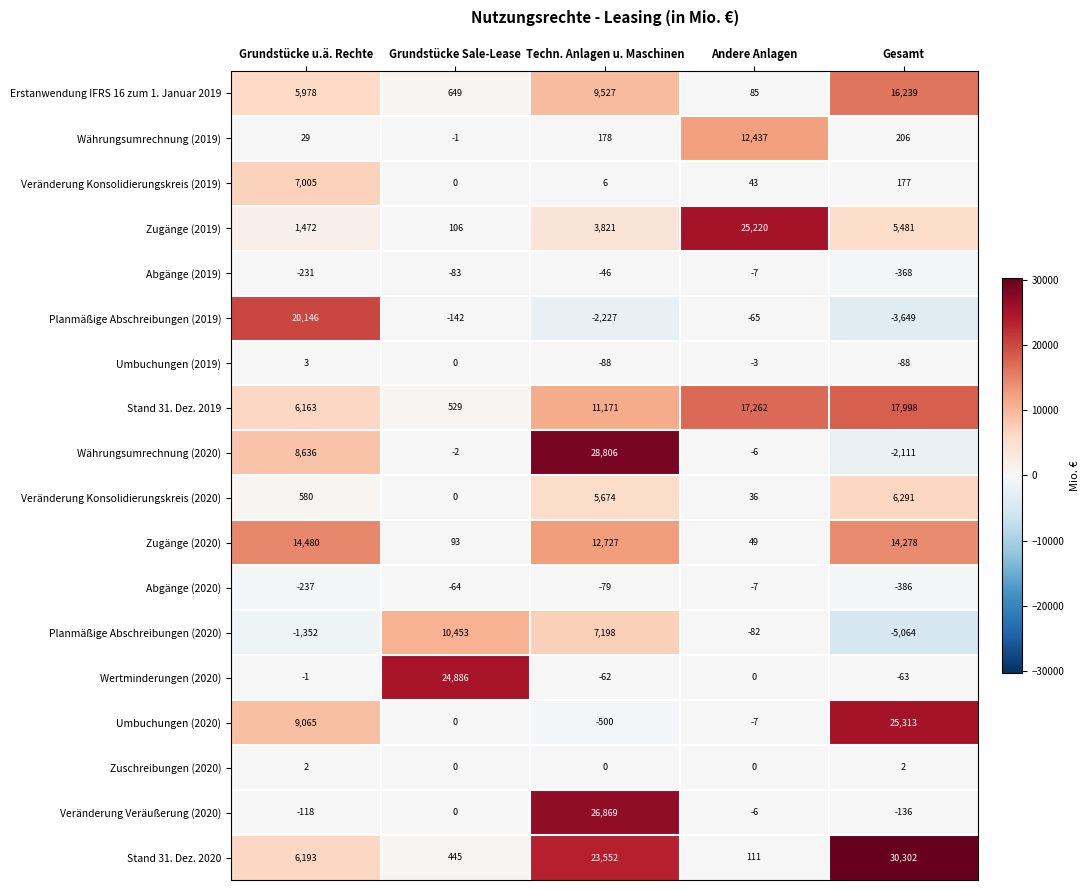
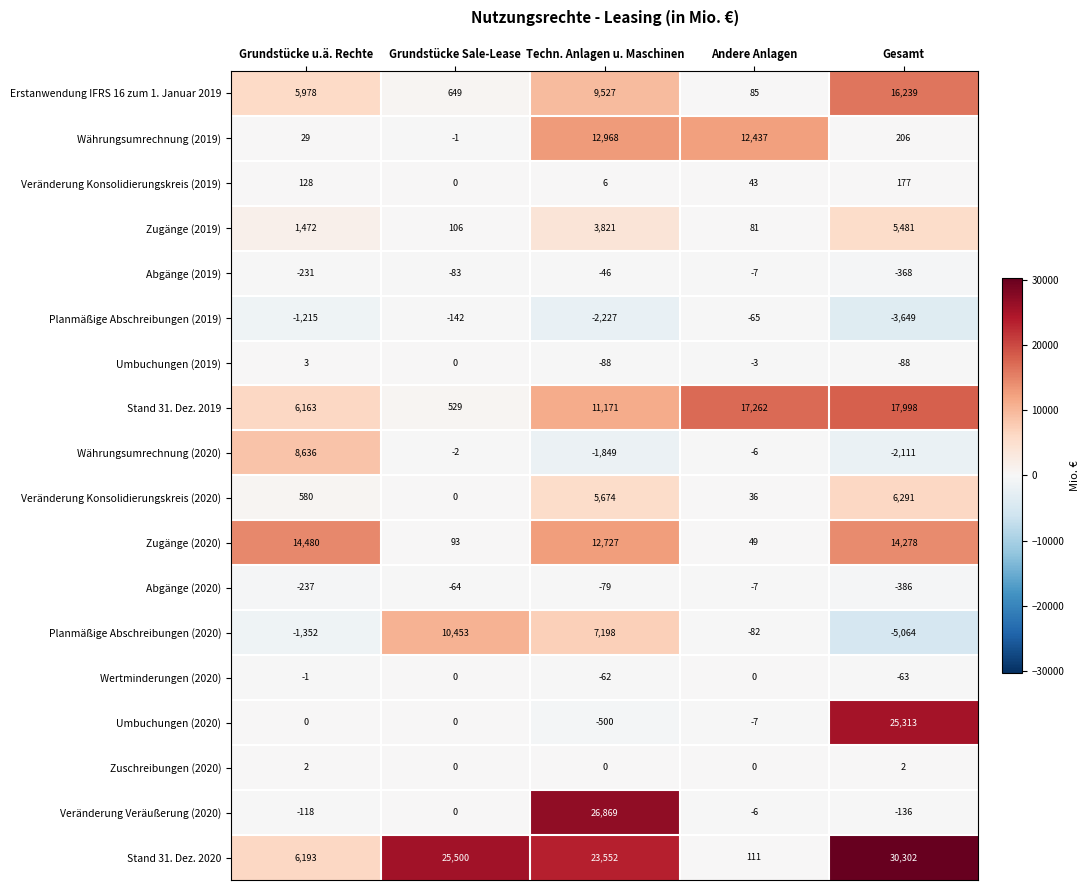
Währungsumrechnung (2019), Techn. Anlagen u. Maschinen: 178 -> 12,968
Veränderung Konsolidierungskreis (2019), Grundstücke u.ä. Rechte: 7,005 -> 128
Zugänge (2019), Andere Anlagen: 25,220 -> 81
Planmäßige Abschreibungen (2019), Grundstücke u.ä. Rechte: 20,146 -> -1,215
Währungsumrechnung (2020), Techn. Anlagen u. Maschinen: 28,806 -> -1,849
Wertminderungen (2020), Grundstücke Sale-Lease: 24,886 -> 0
Umbuchungen (2020), Grundstücke u.ä. Rechte: 9,065 -> 0
Stand 31. Dez. 2020, Grundstücke Sale-Lease: 445 -> 25,500
